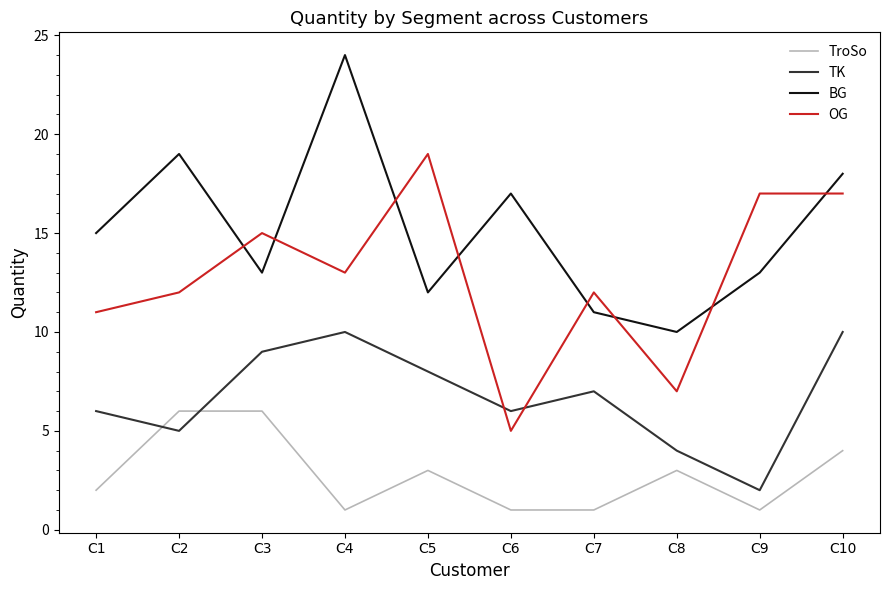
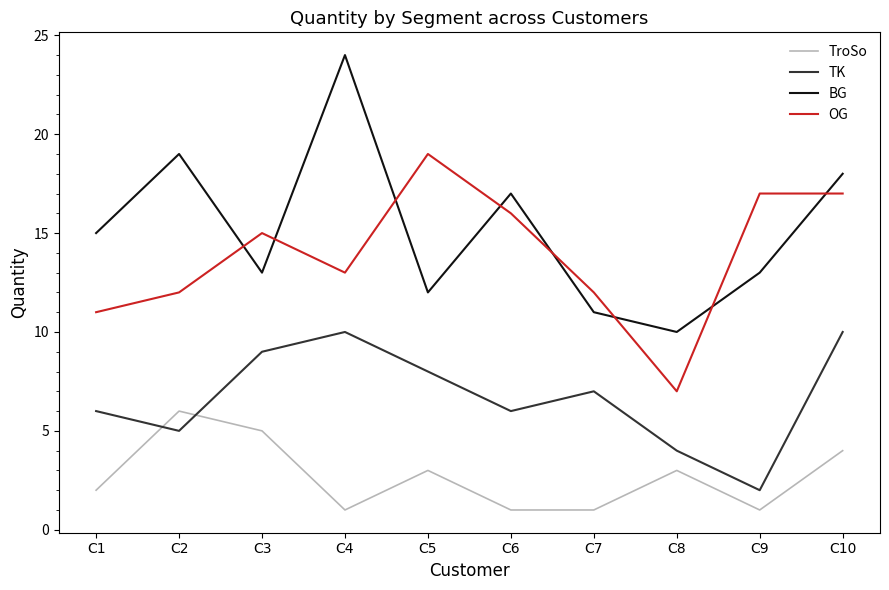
TroSo, C3: 6 -> 5
OG, C6: 5 -> 16
